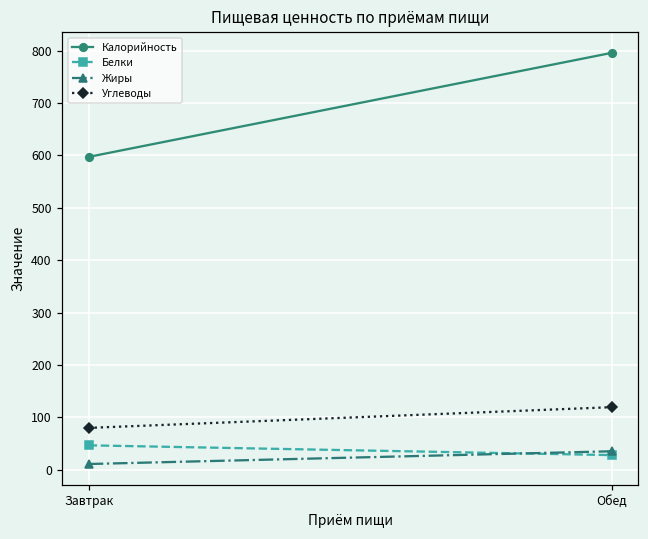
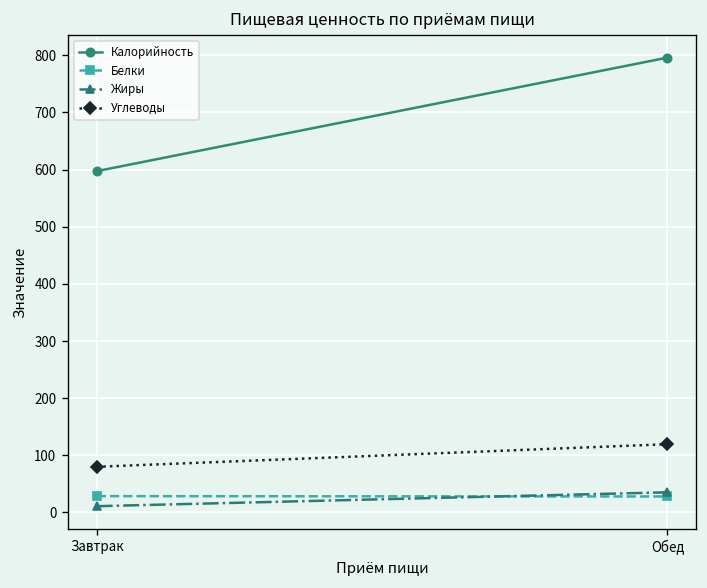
Белки, Завтрак: 50 -> 30
